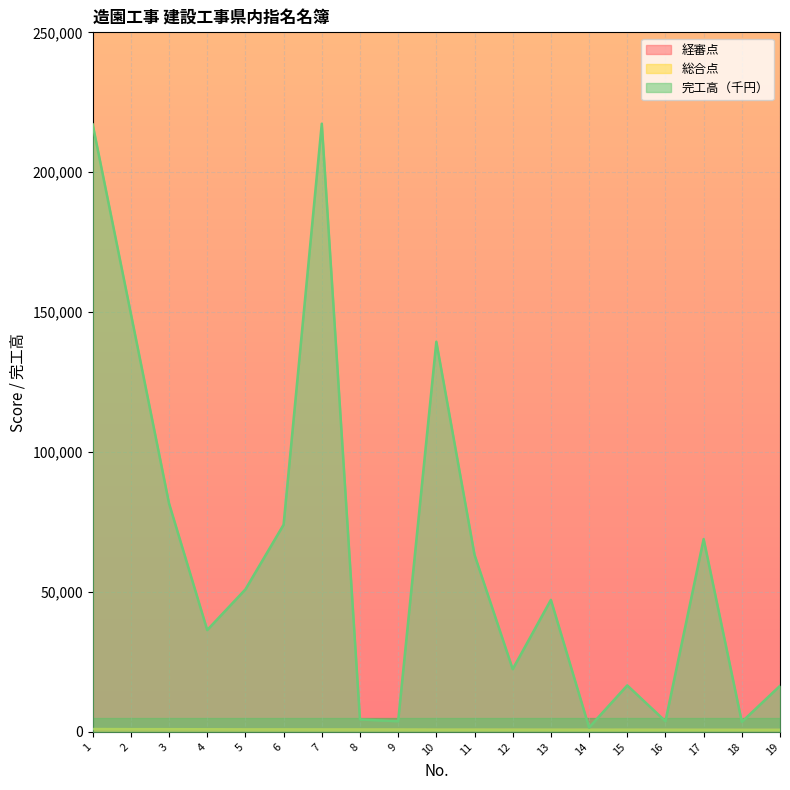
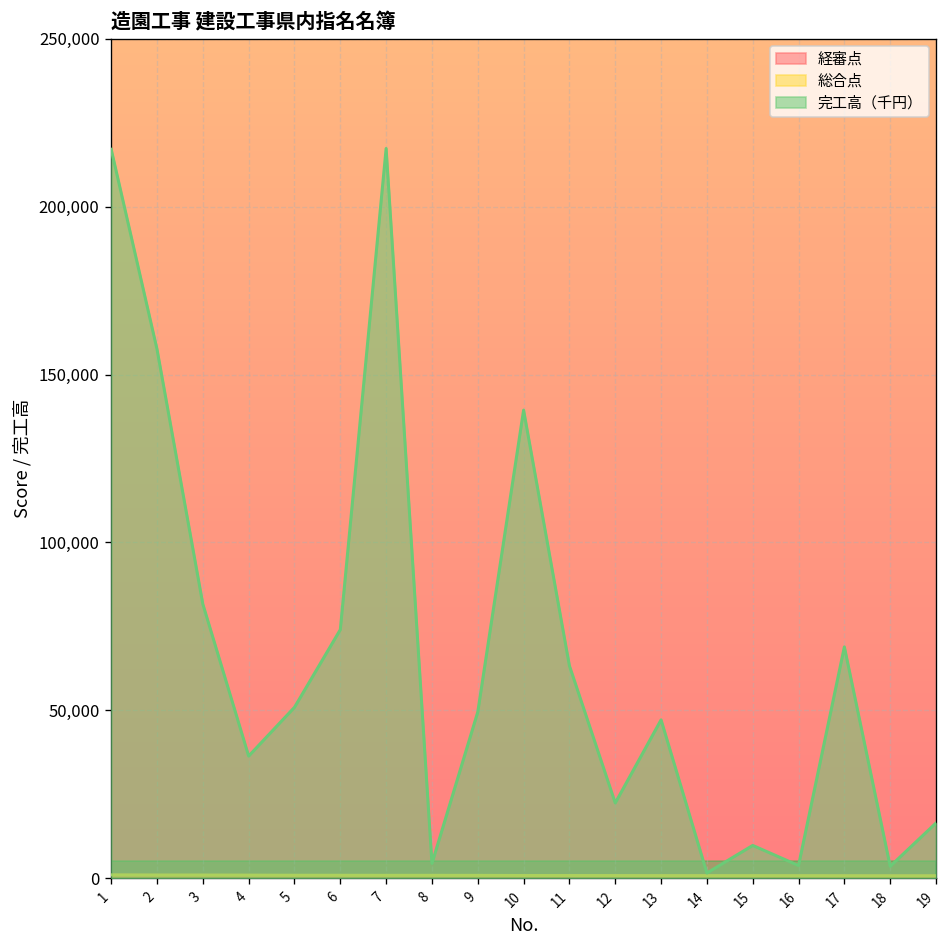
完工高（千円）, 2: 149,000 -> 158,000
完工高（千円）, 9: 4,000 -> 50,000
完工高（千円）, 15: 17,000 -> 10,000
